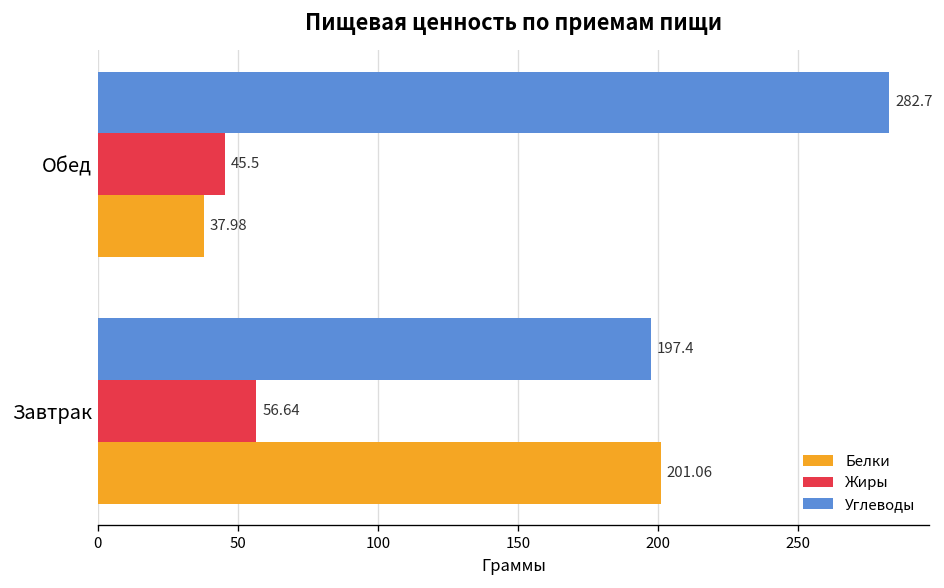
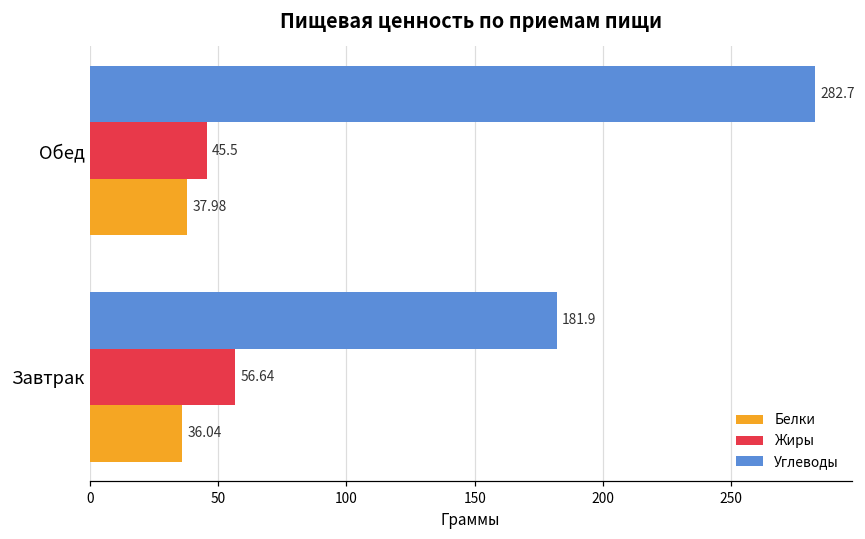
Углеводы, Завтрак: 197.4 -> 181.9
Белки, Завтрак: 201.06 -> 36.04
